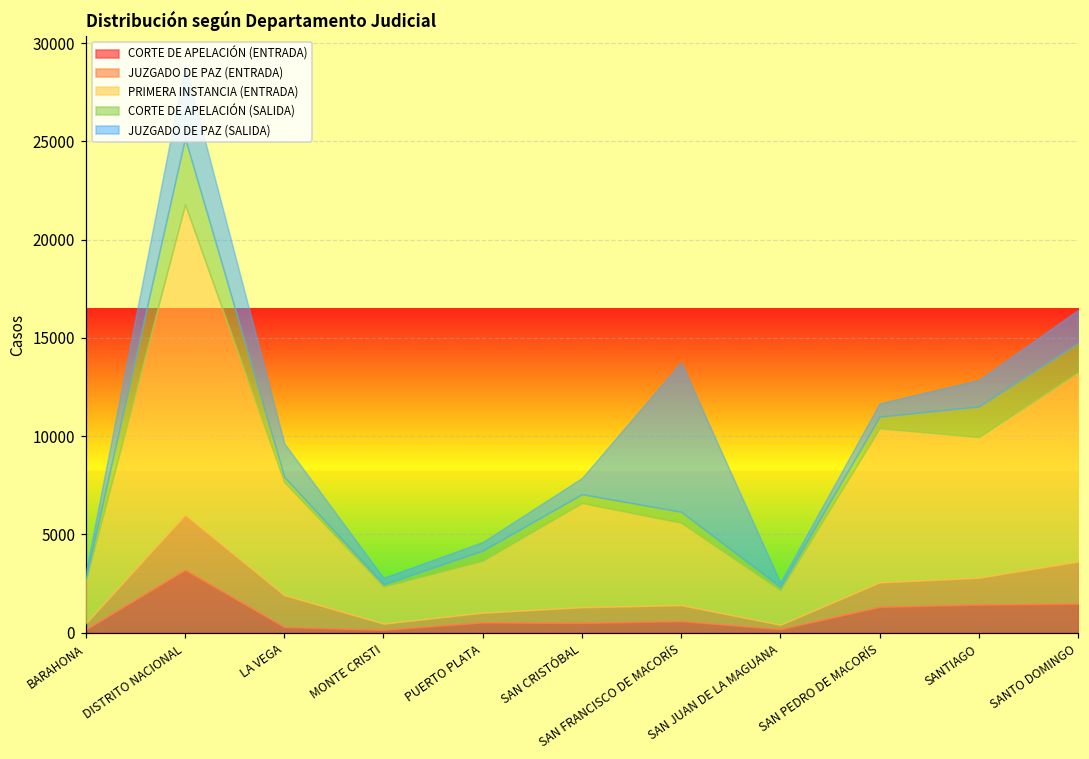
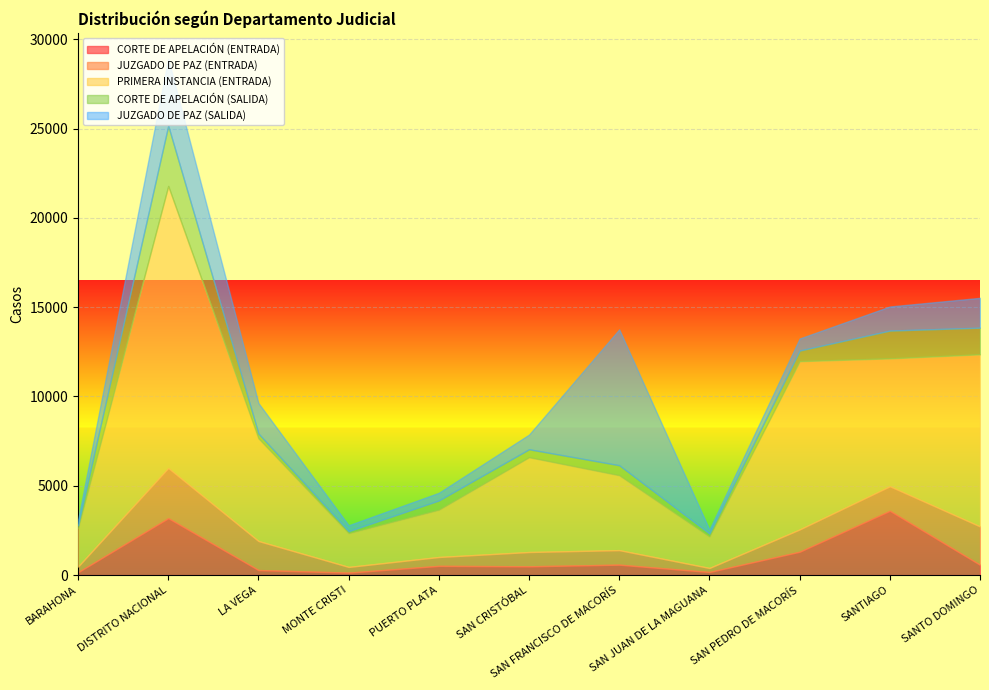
PRIMERA INSTANCIA (ENTRADA), SAN PEDRO DE MACORÍS: 7800 -> 9400
CORTE DE APELACIÓN (ENTRADA), SANTIAGO: 1400 -> 3600
CORTE DE APELACIÓN (ENTRADA), SANTO DOMINGO: 1500 -> 600
